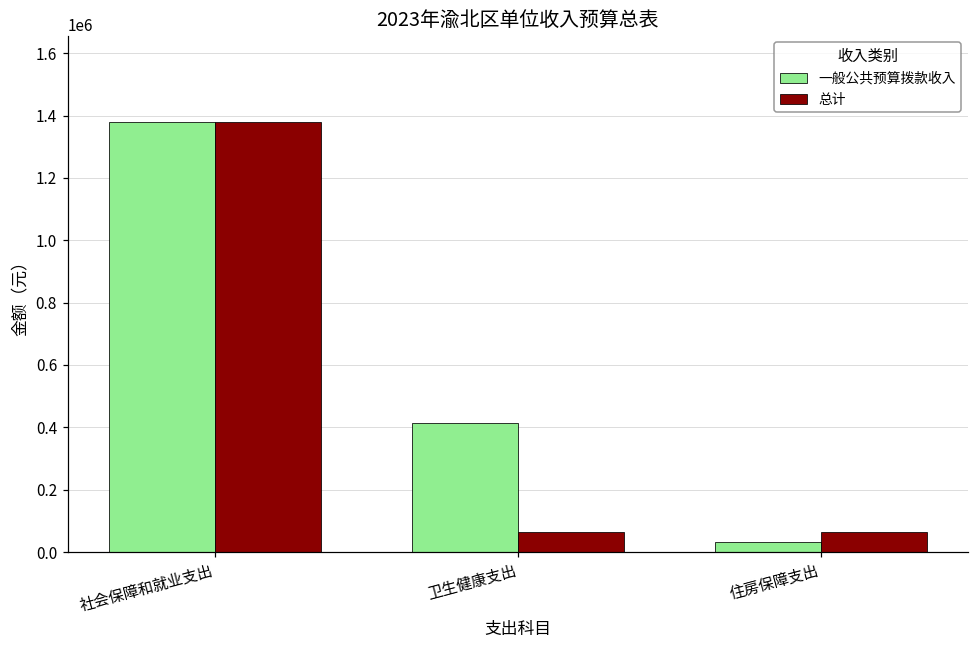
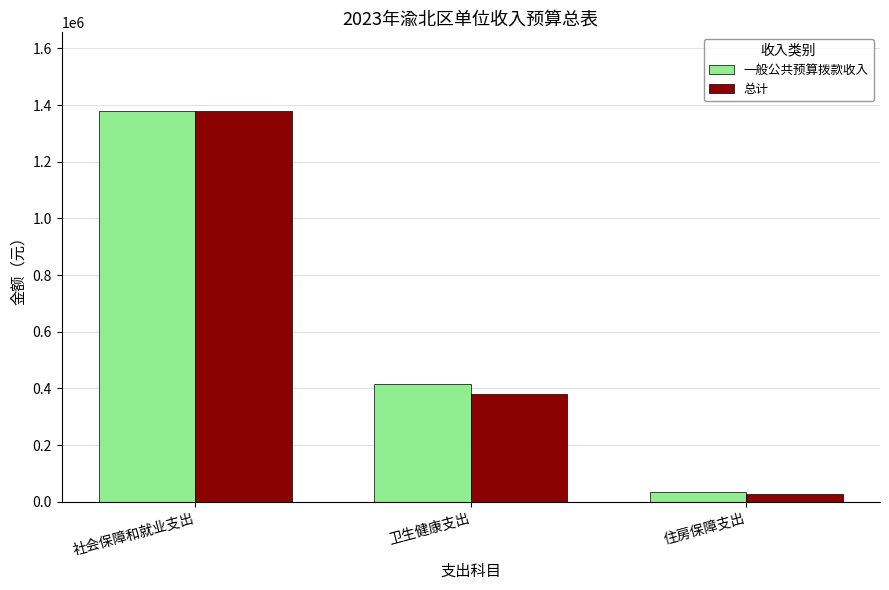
总计, 卫生健康支出: 60000 -> 380000
总计, 住房保障支出: 60000 -> 30000
